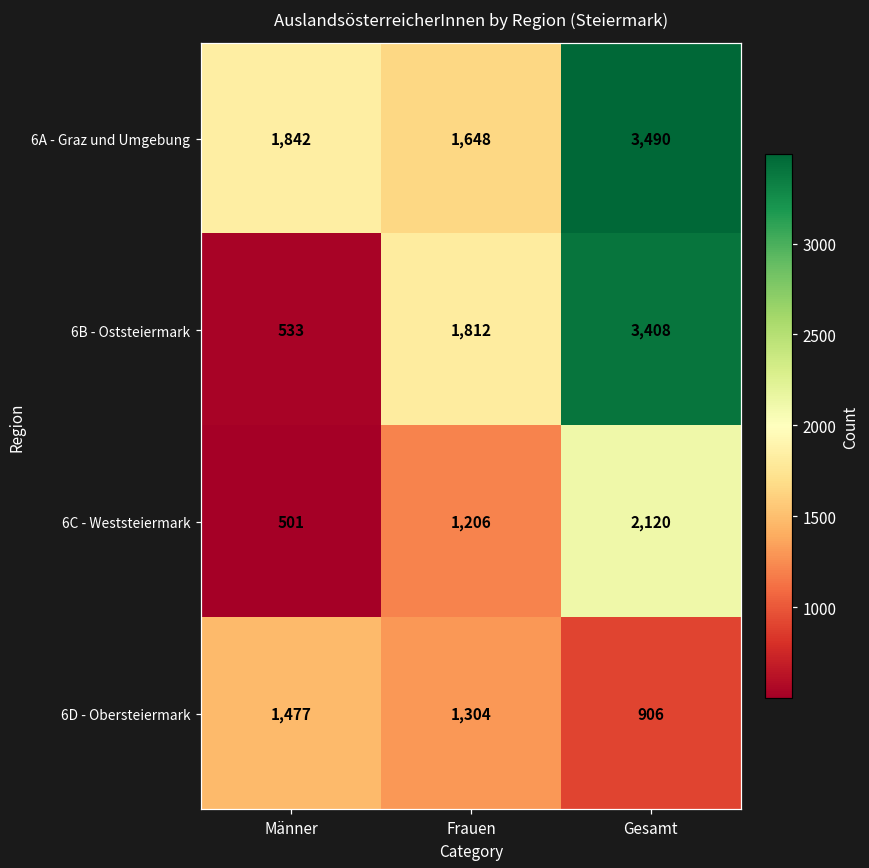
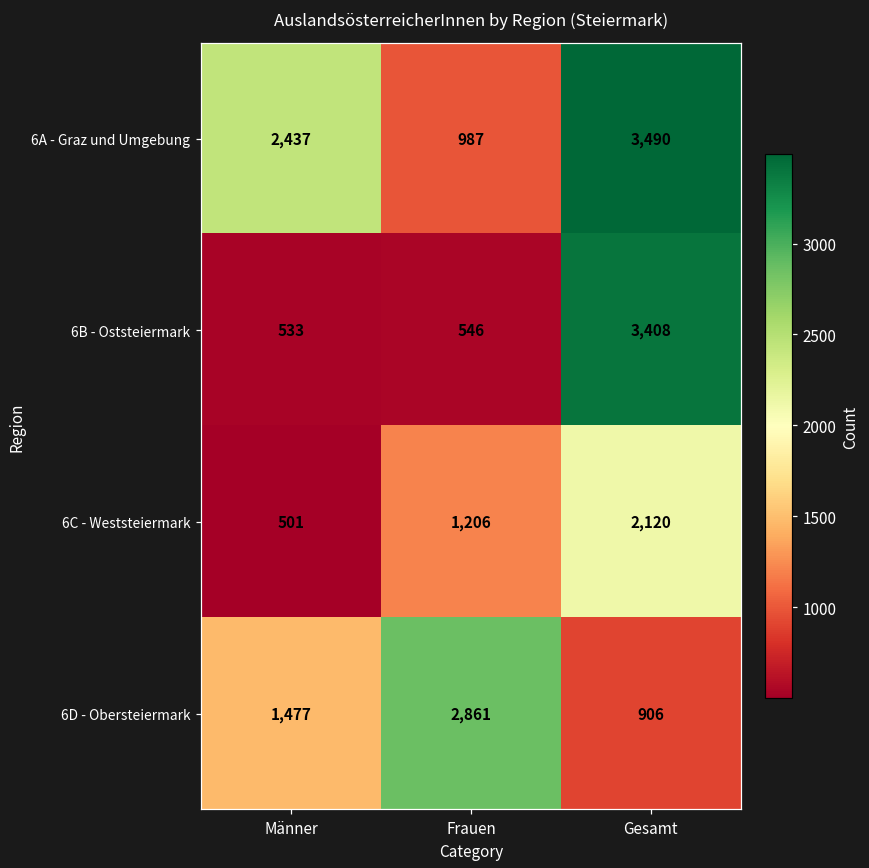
6A - Graz und Umgebung, Männer: 1,842 -> 2,437
6A - Graz und Umgebung, Frauen: 1,648 -> 987
6B - Oststeiermark, Frauen: 1,812 -> 546
6D - Obersteiermark, Frauen: 1,304 -> 2,861
